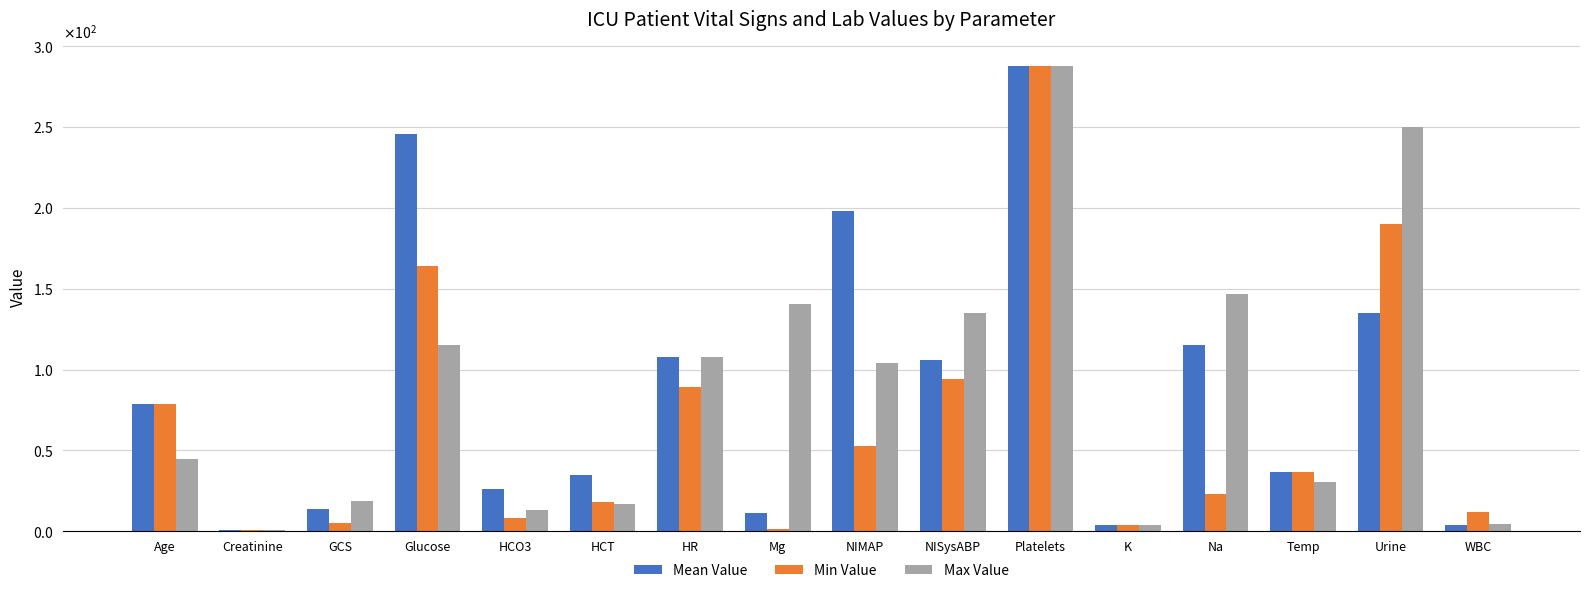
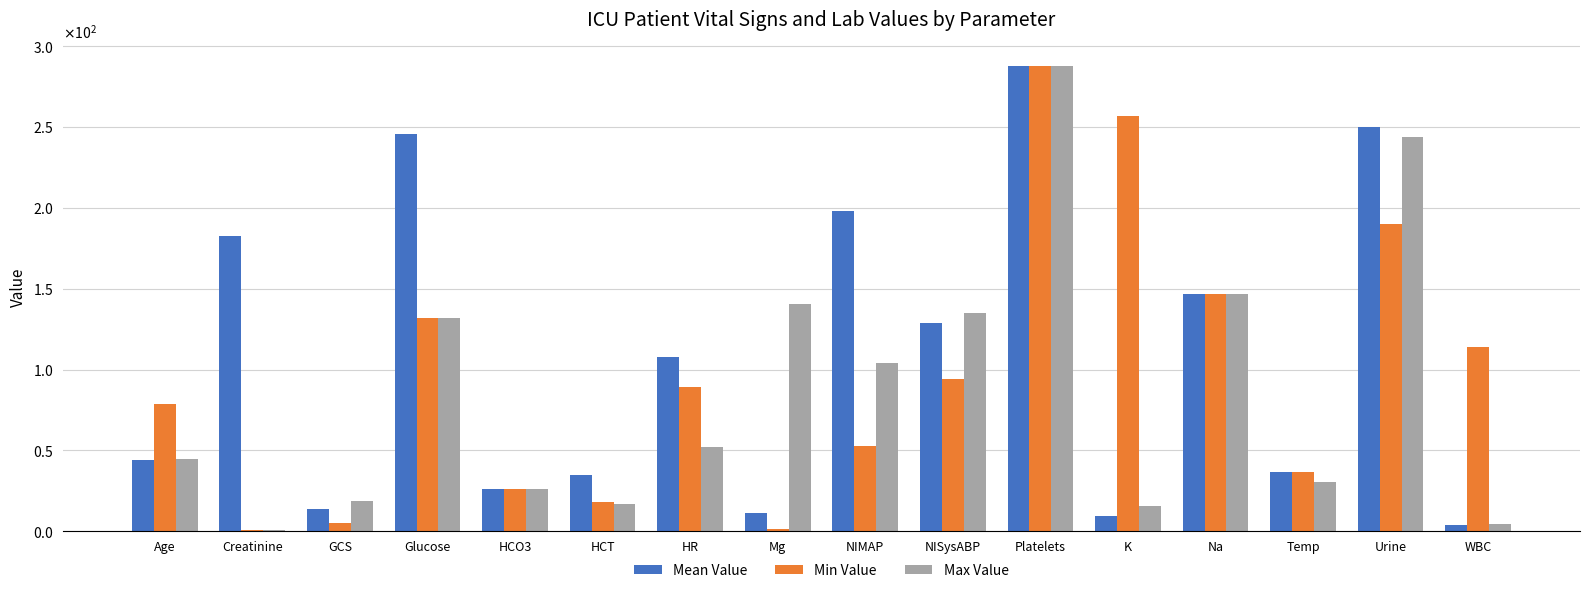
Mean Value, Age: 79 -> 44
Mean Value, Creatinine: 1 -> 182
Min Value, Glucose: 164 -> 132
Max Value, Glucose: 115 -> 132
Min Value, HCO3: 8 -> 26
Max Value, HCO3: 13 -> 26
Max Value, HR: 108 -> 52
Mean Value, NISysABP: 106 -> 129
Mean Value, K: 4 -> 10
Min Value, K: 4 -> 257
Max Value, K: 4 -> 16
Mean Value, Na: 115 -> 147
Min Value, Na: 23 -> 147
Mean Value, Urine: 135 -> 250
Max Value, Urine: 250 -> 244
Min Value, WBC: 12 -> 114
